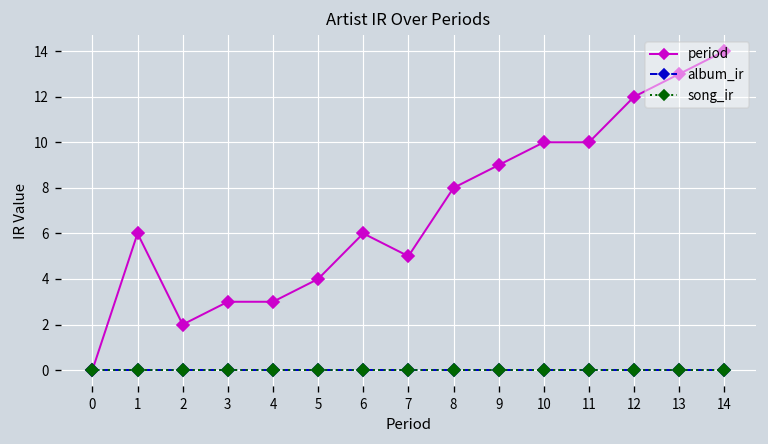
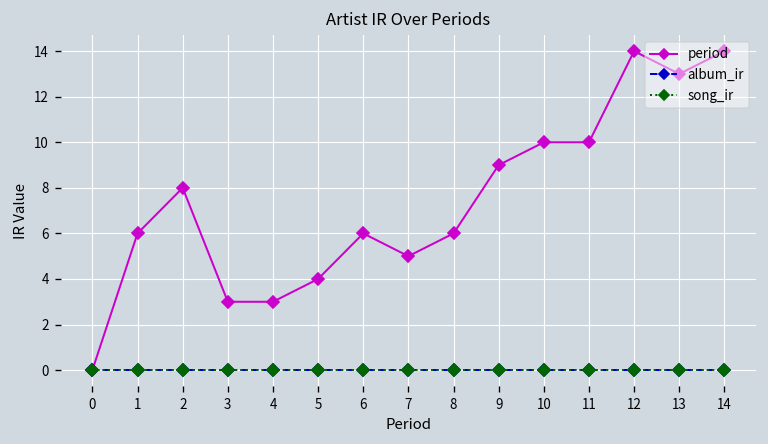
period, 2: 2 -> 8
period, 8: 8 -> 6
period, 12: 12 -> 14
